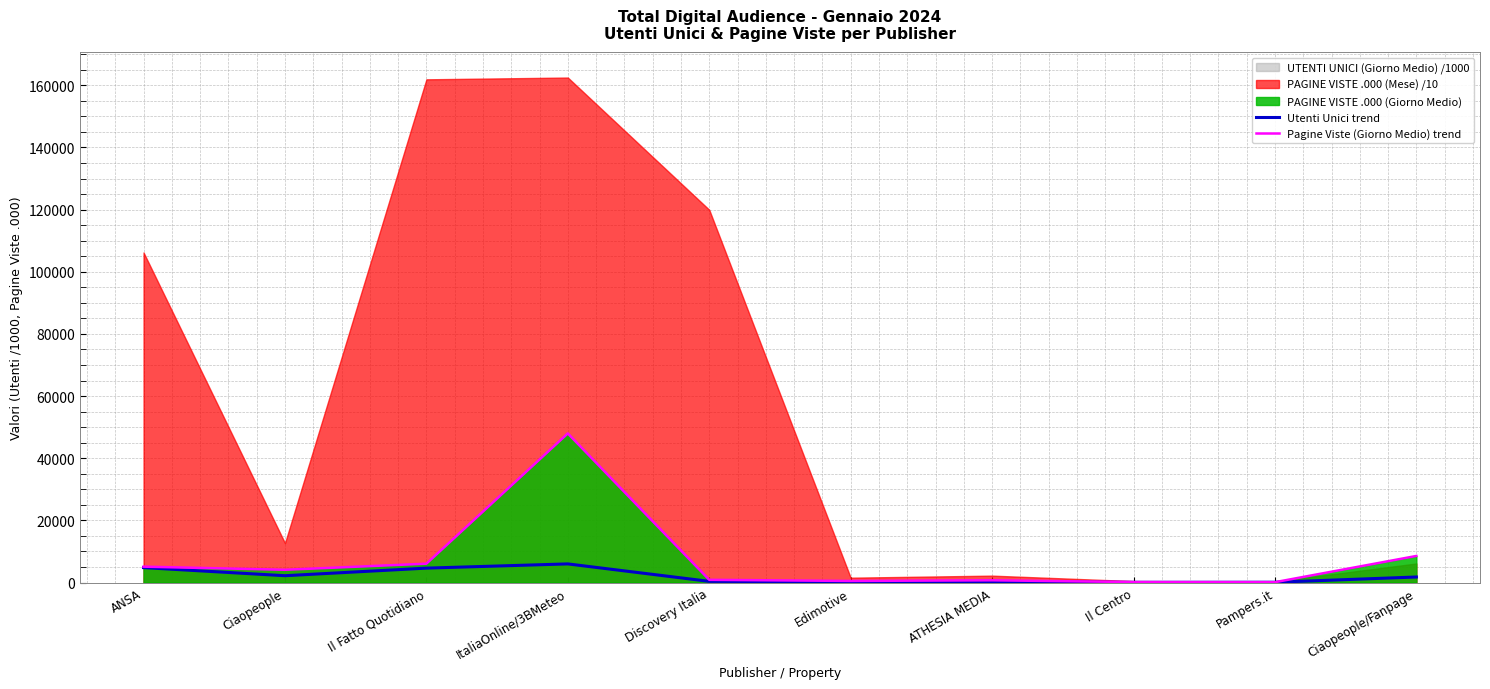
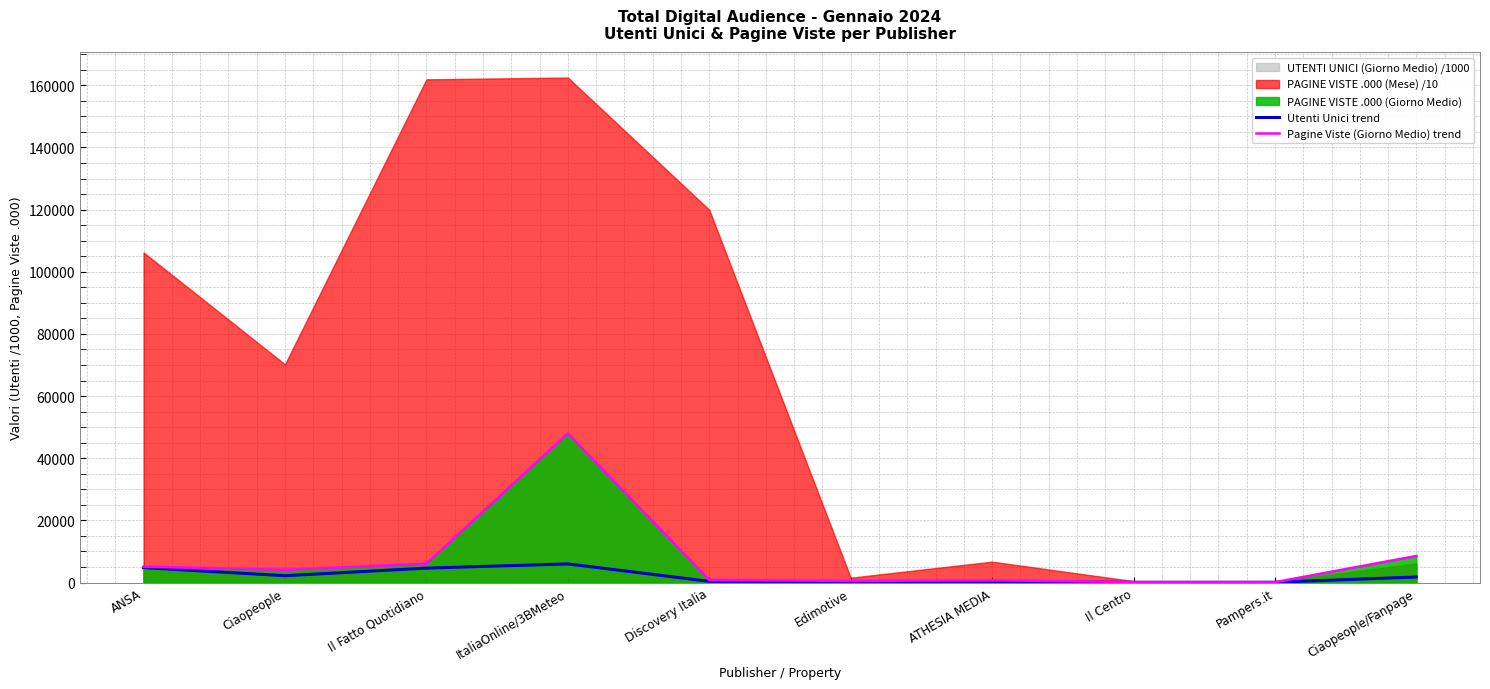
PAGINE VISTE .000 (Mese) /10, Ciaopeople: 13000 -> 70000
PAGINE VISTE .000 (Mese) /10, ATHESIA MEDIA: 2000 -> 7000
